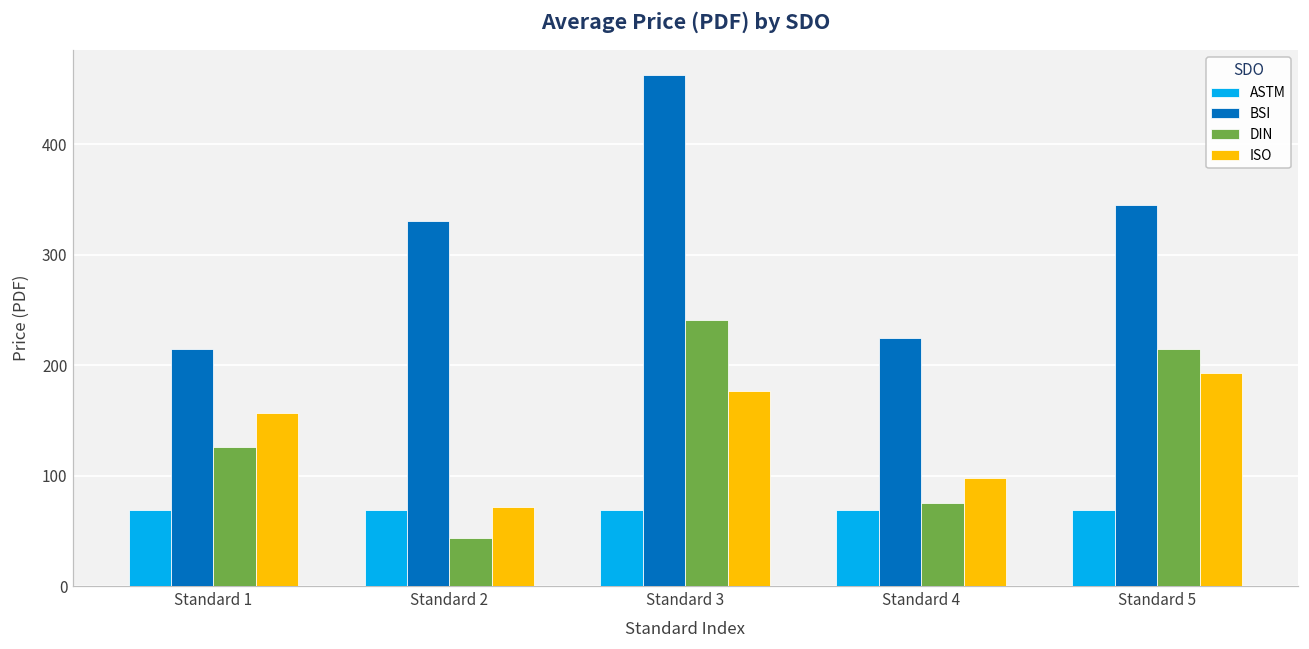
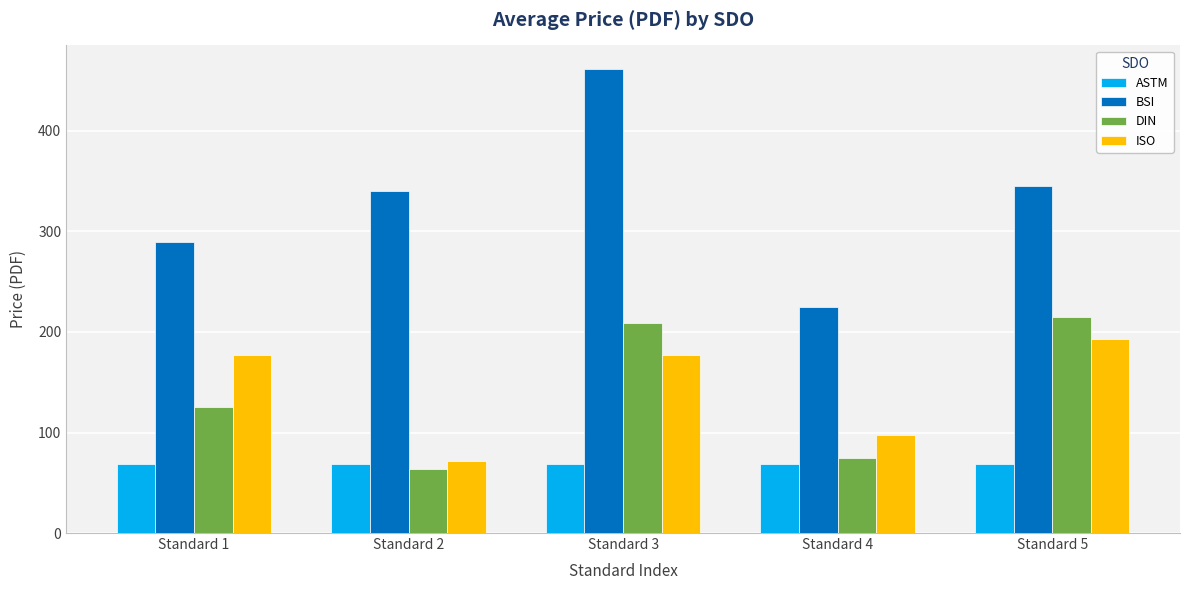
BSI, Standard 1: 215 -> 290
ISO, Standard 1: 157 -> 177
BSI, Standard 2: 330 -> 341
DIN, Standard 2: 43 -> 64
DIN, Standard 3: 241 -> 209
